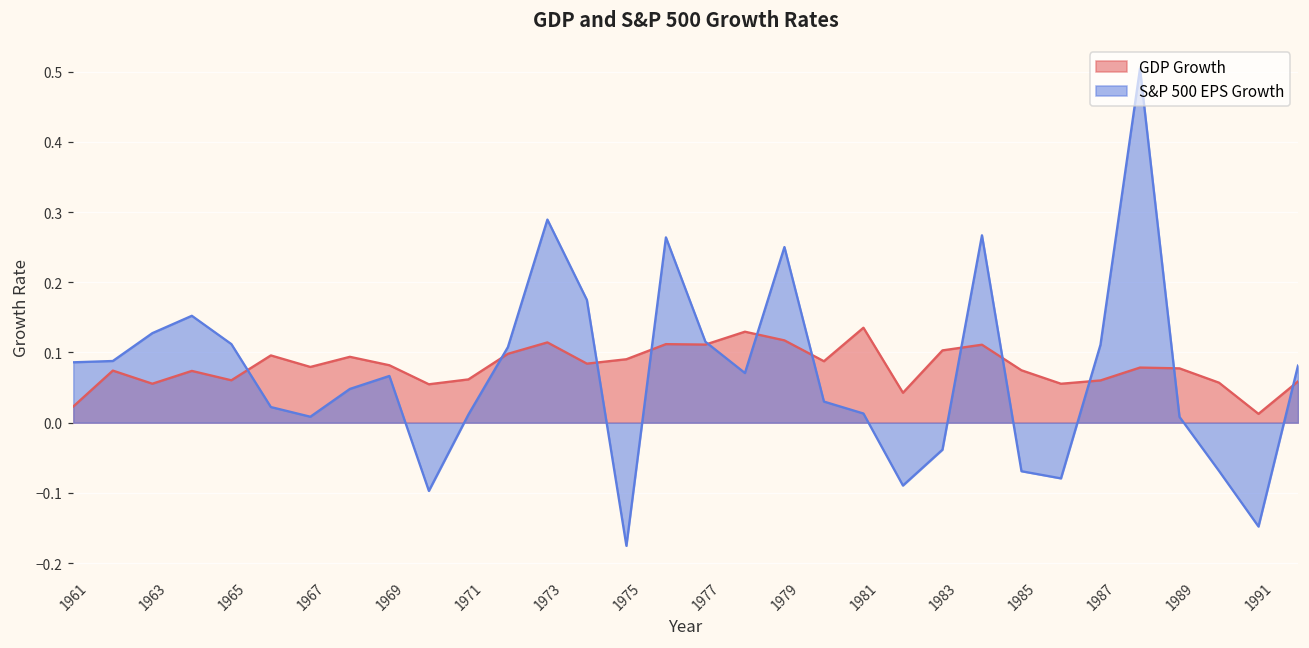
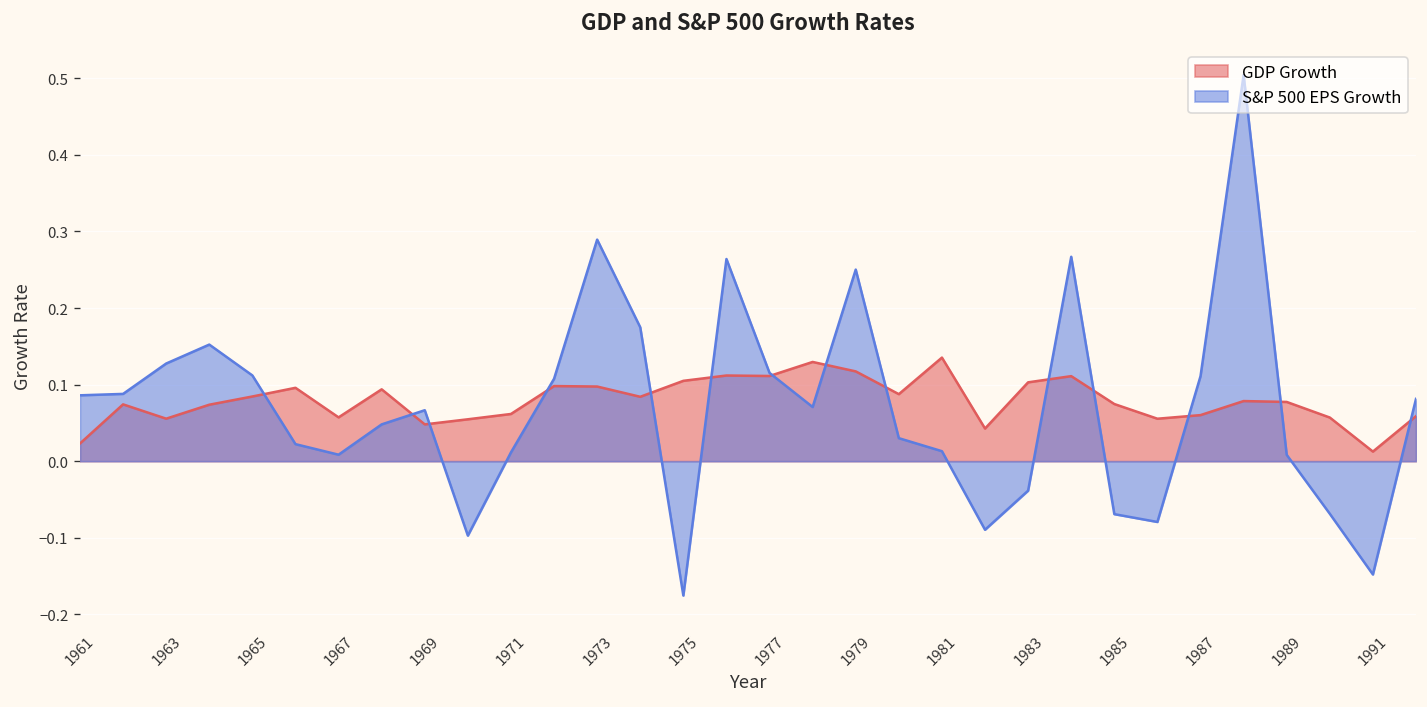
GDP Growth, 1965: 0.06 -> 0.08
GDP Growth, 1967: 0.08 -> 0.06
GDP Growth, 1969: 0.08 -> 0.05
GDP Growth, 1973: 0.11 -> 0.10
GDP Growth, 1975: 0.09 -> 0.10
